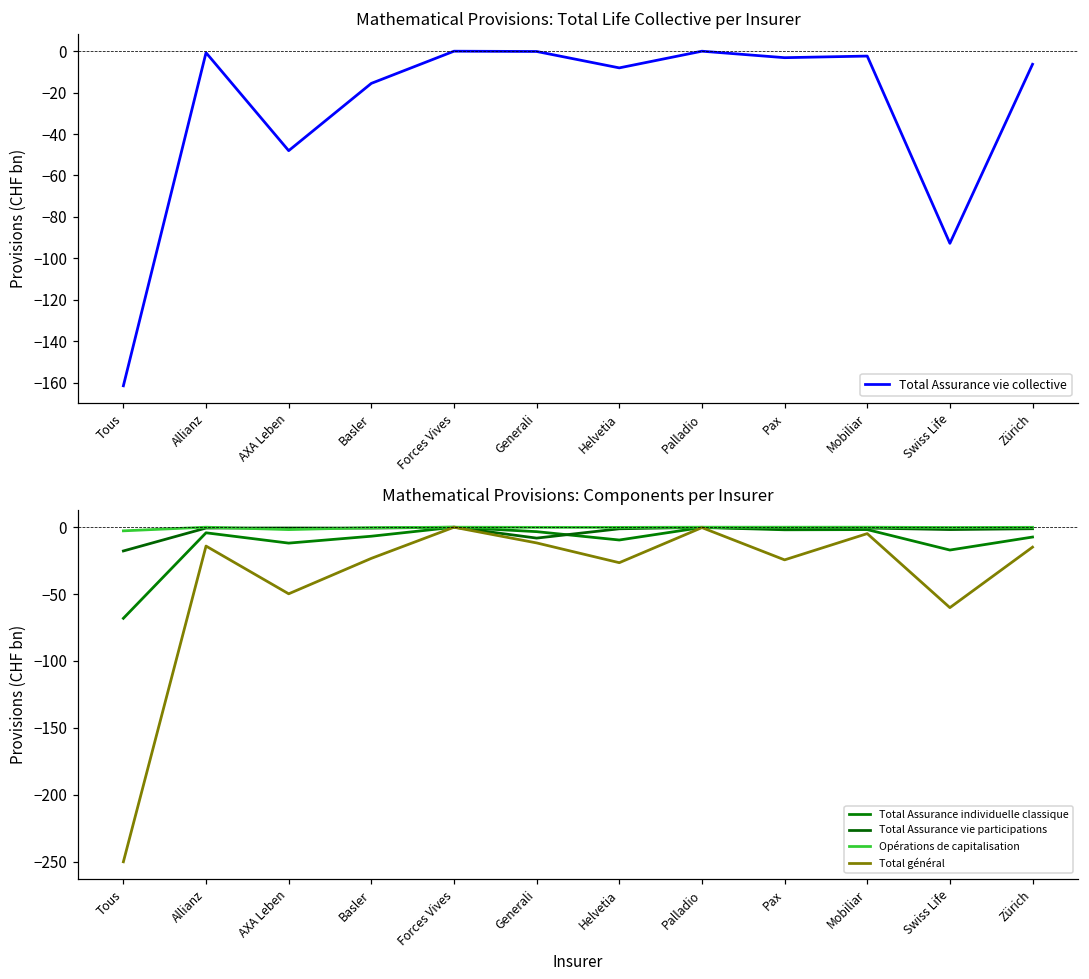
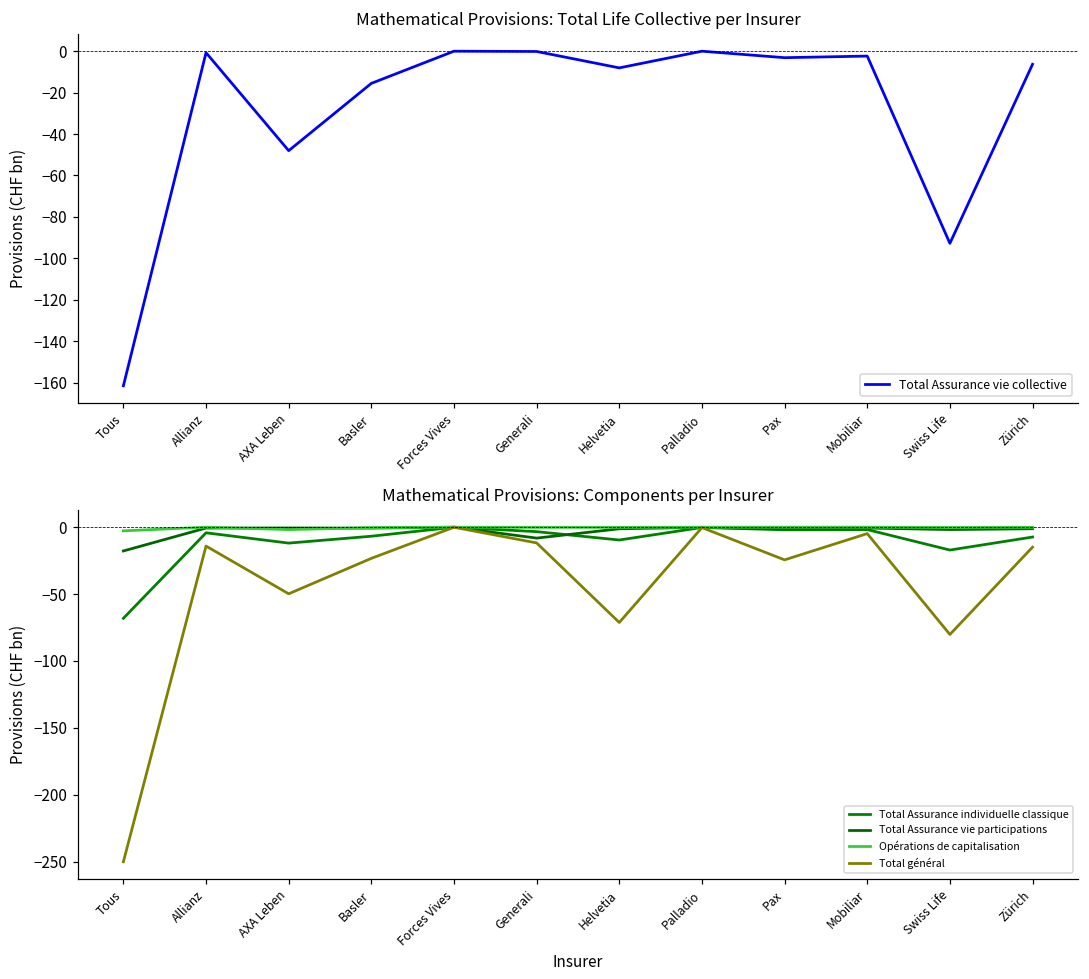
Mathematical Provisions: Components per Insurer, Total général, Helvetia: -27 -> -71
Mathematical Provisions: Components per Insurer, Total général, Swiss Life: -60 -> -80
